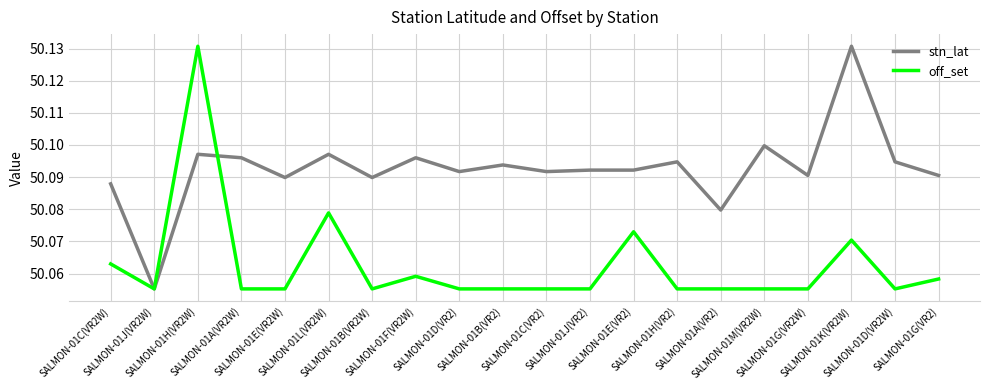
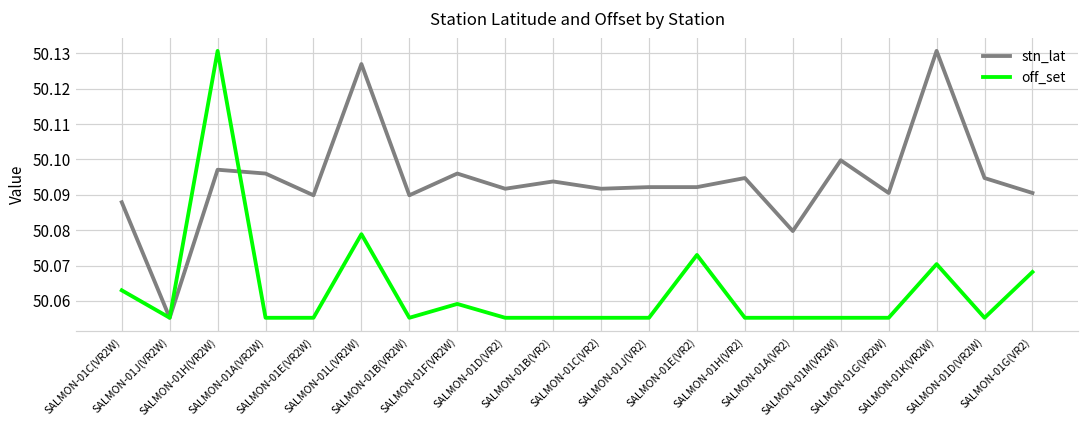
stn_lat, SALMON-01L(VR2W): 50.097 -> 50.127
off_set, SALMON-01G(VR2): 50.058 -> 50.068
